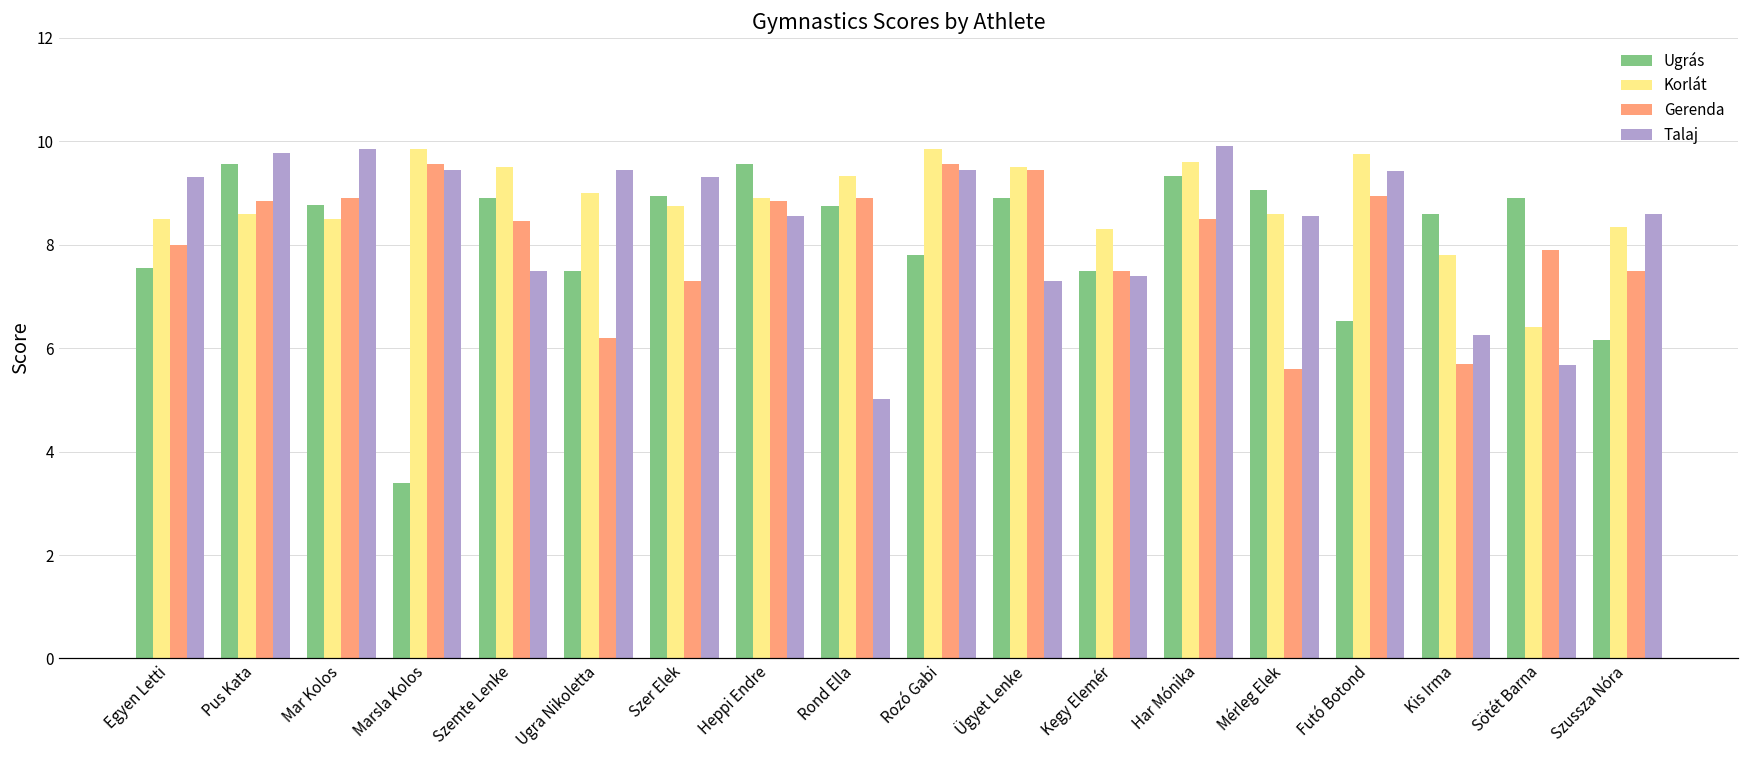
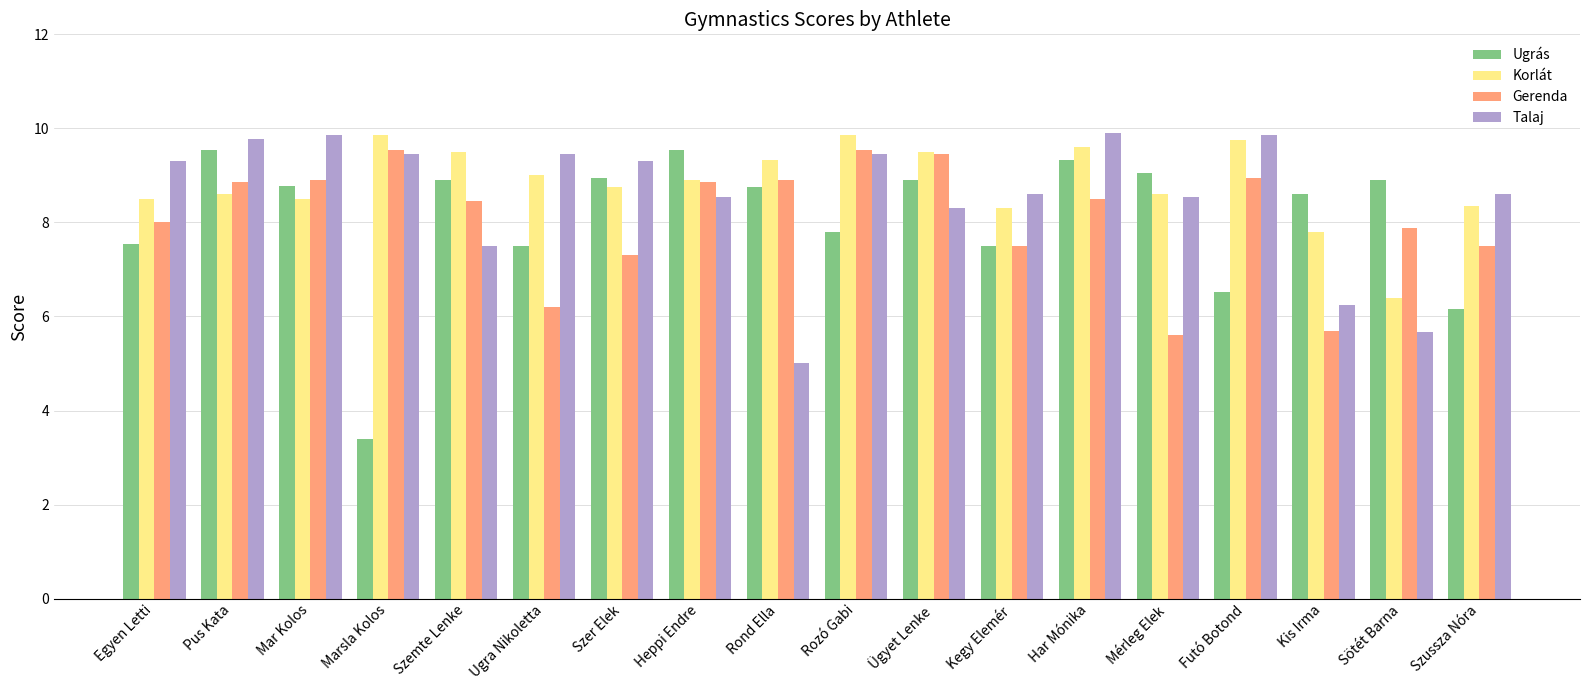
Talaj, Ügyet Lenke: 7.3 -> 8.3
Talaj, Kegy Elemér: 7.4 -> 8.6
Talaj, Futó Botond: 9.4 -> 9.9
